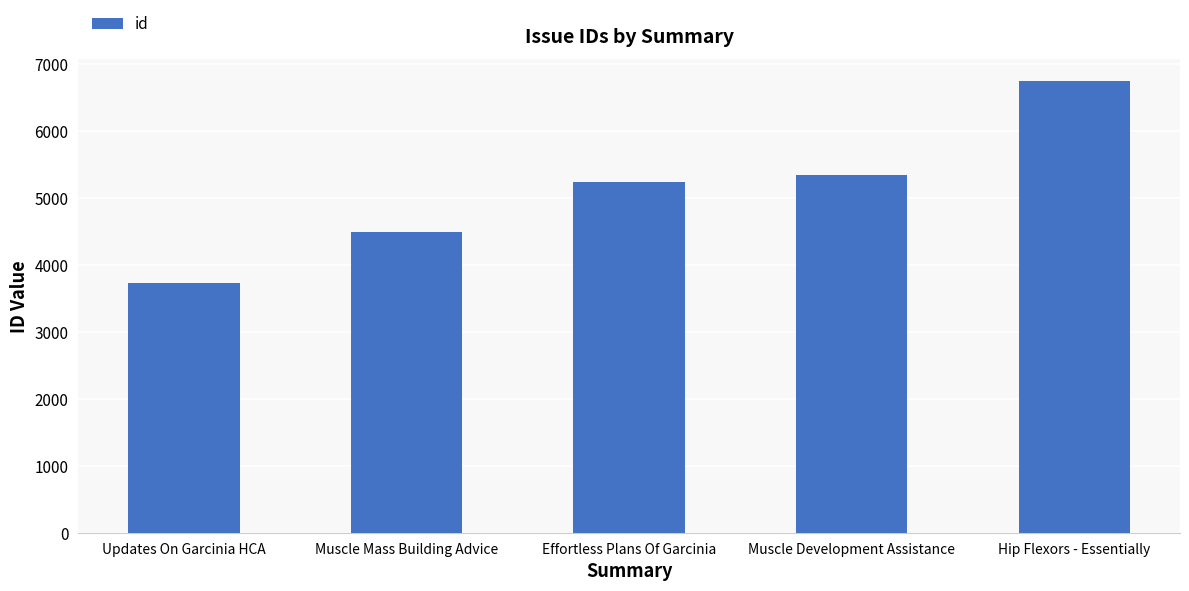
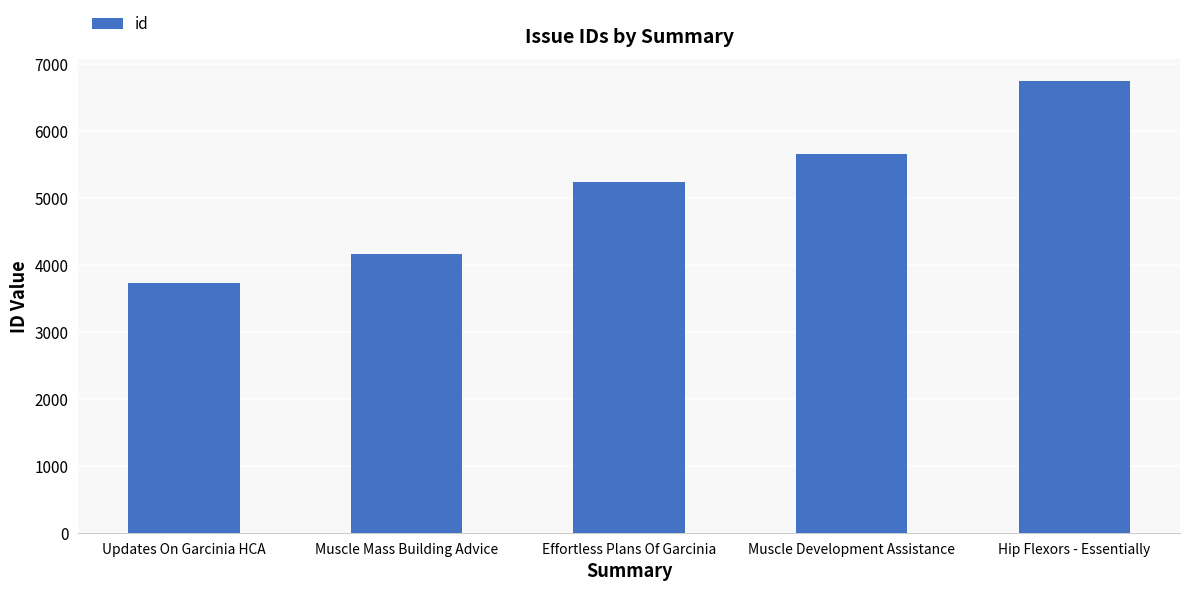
Muscle Mass Building Advice: 4500 -> 4200
Muscle Development Assistance: 5300 -> 5700
